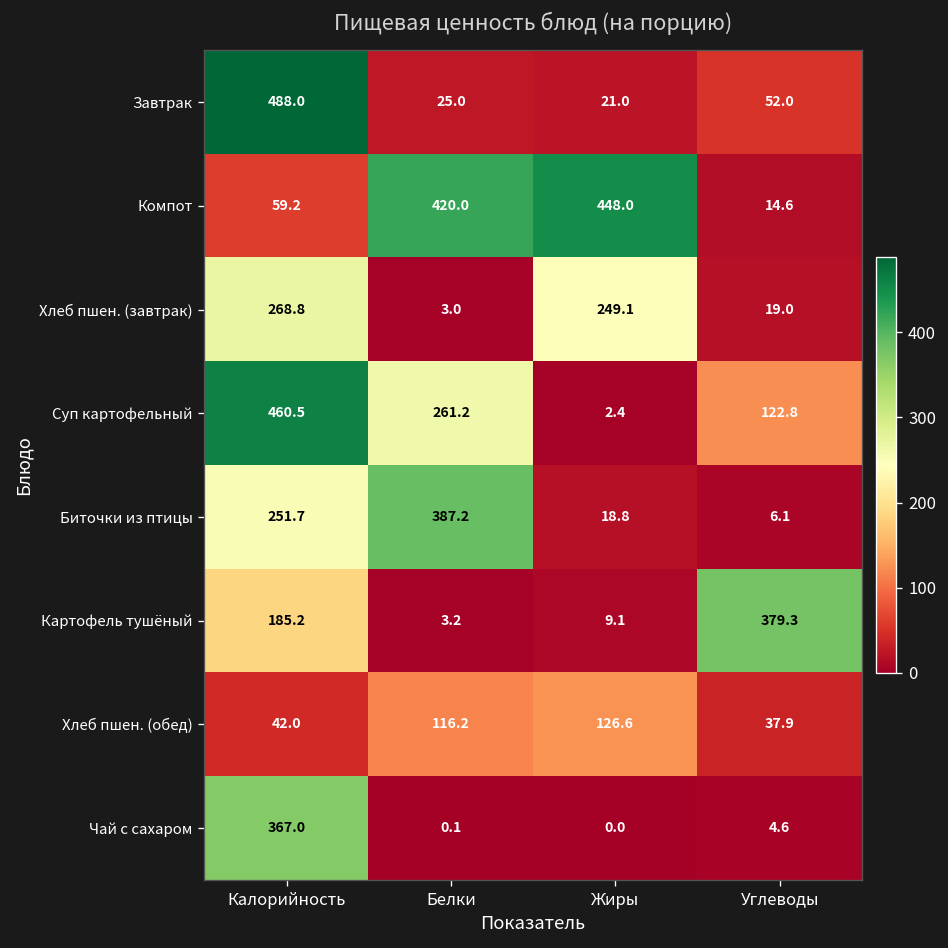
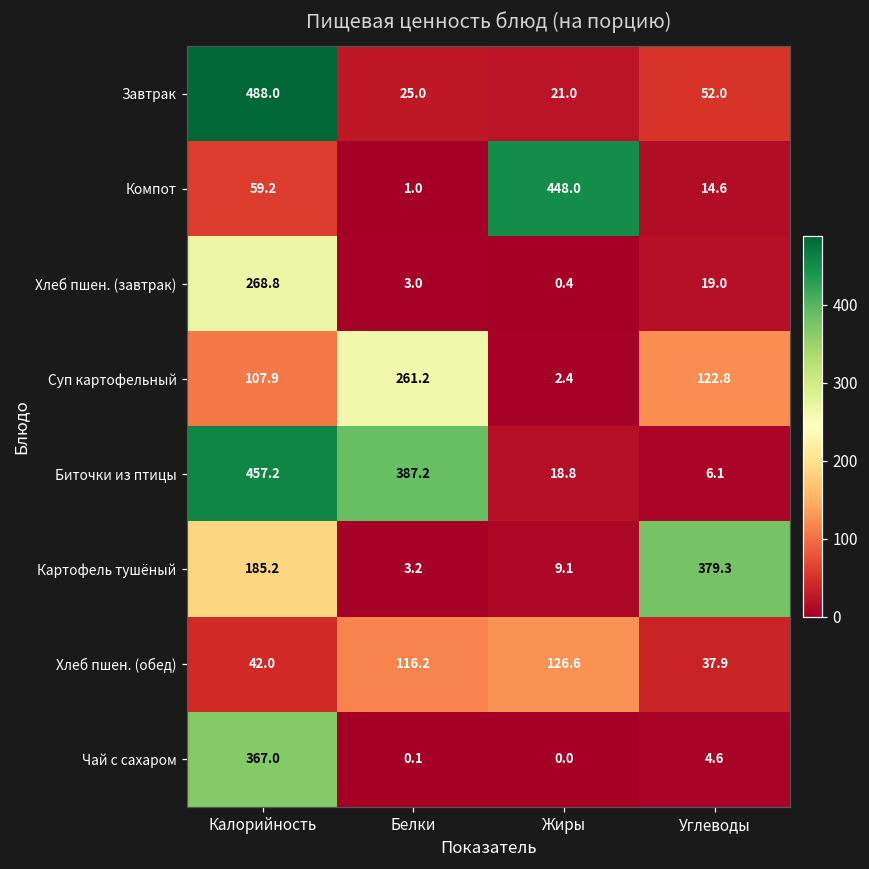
Компот, Белки: 420.0 -> 1.0
Хлеб пшен. (завтрак), Жиры: 249.1 -> 0.4
Суп картофельный, Калорийность: 460.5 -> 107.9
Биточки из птицы, Калорийность: 251.7 -> 457.2
